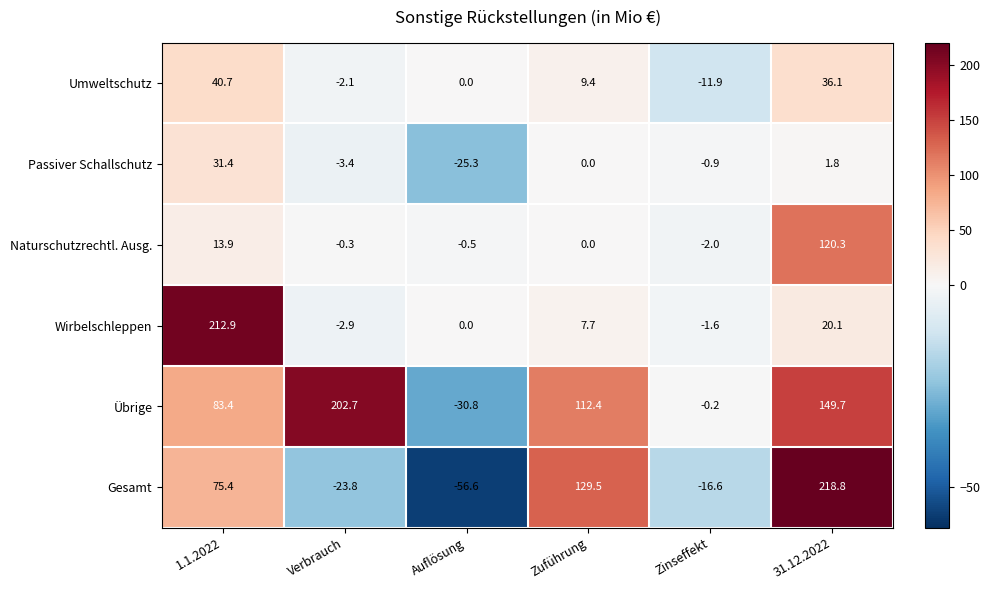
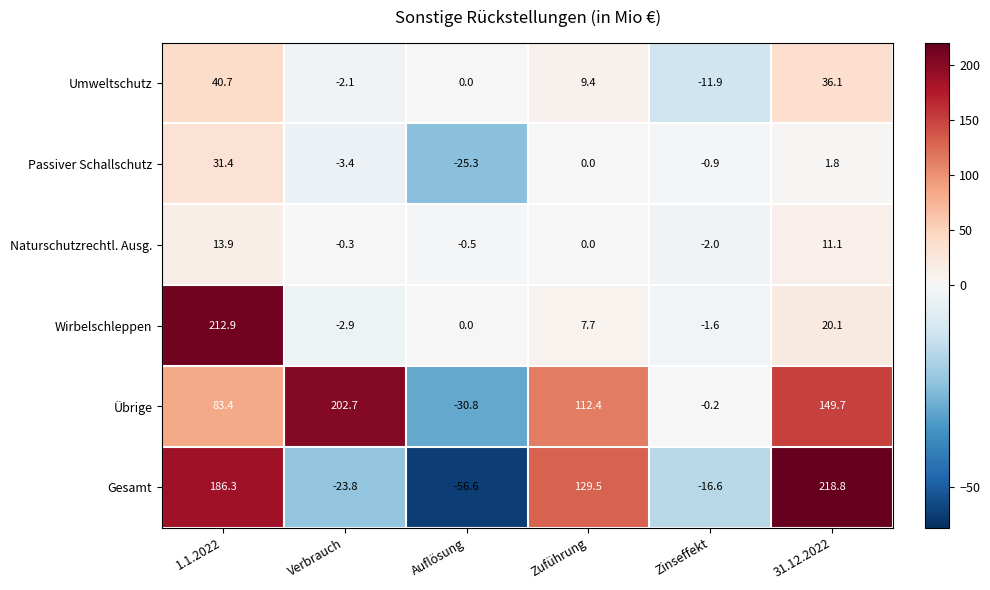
Naturschutzrechtl. Ausg., 31.12.2022: 120.3 -> 11.1
Gesamt, 1.1.2022: 75.4 -> 186.3
